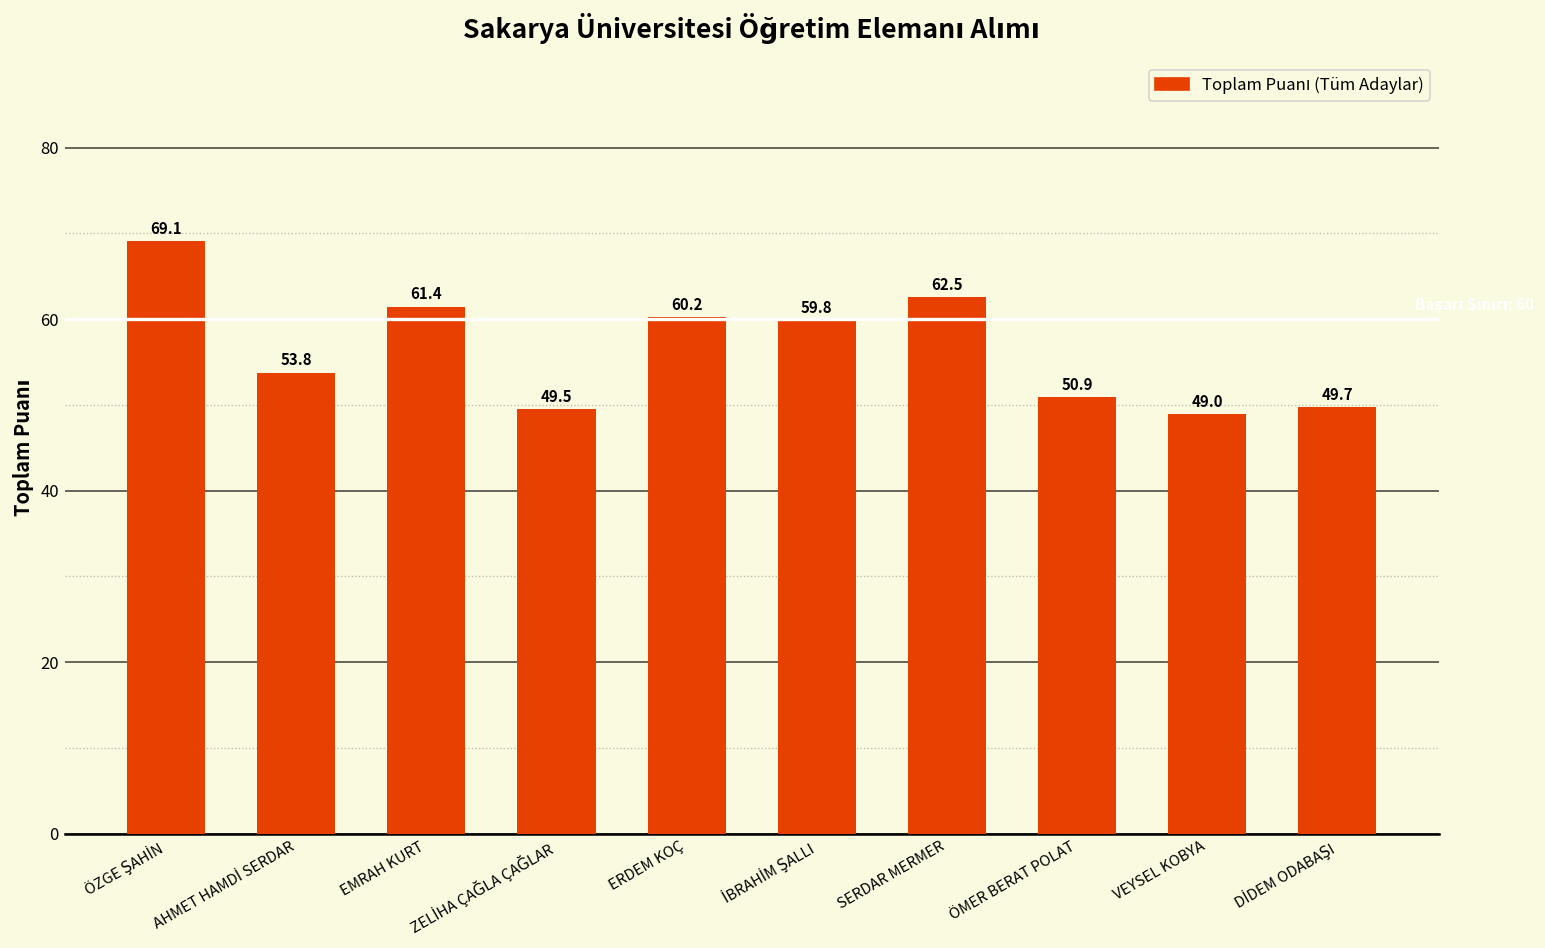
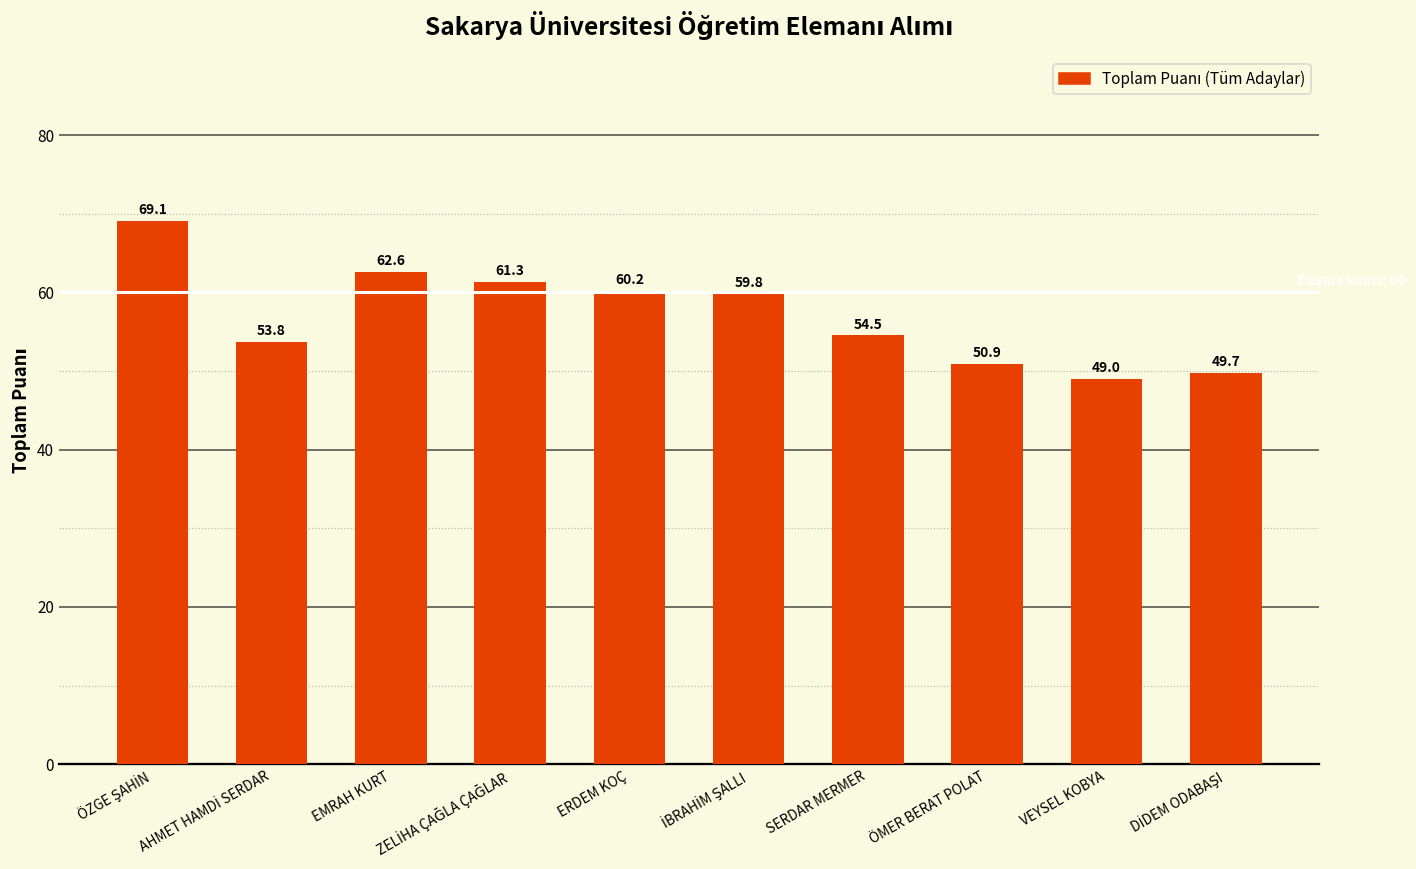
EMRAH KURT: 61.4 -> 62.6
ZELİHA ÇAĞLA ÇAĞLAR: 49.5 -> 61.3
SERDAR MERMER: 62.5 -> 54.5
